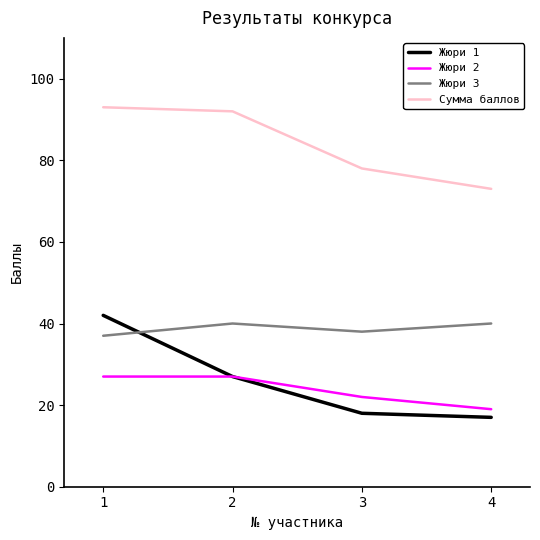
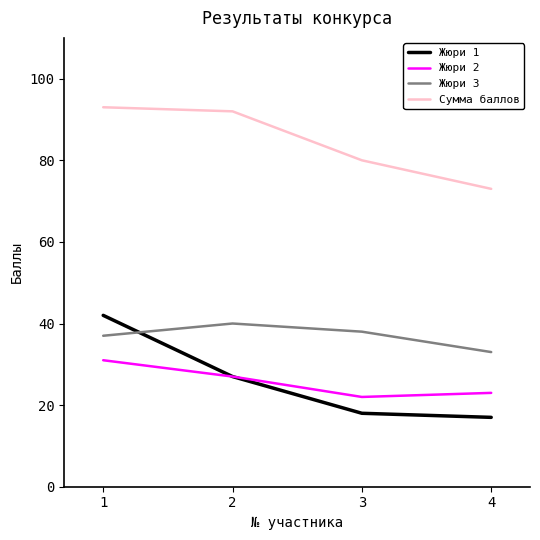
Жюри 2, 1: 27 -> 31
Сумма баллов, 3: 78 -> 80
Жюри 2, 4: 19 -> 23
Жюри 3, 4: 40 -> 33
